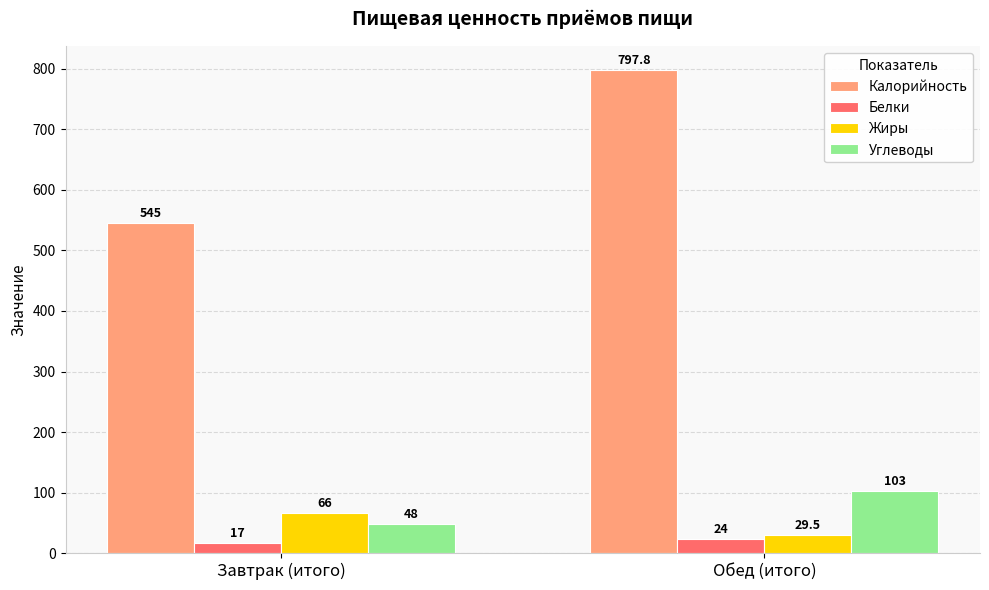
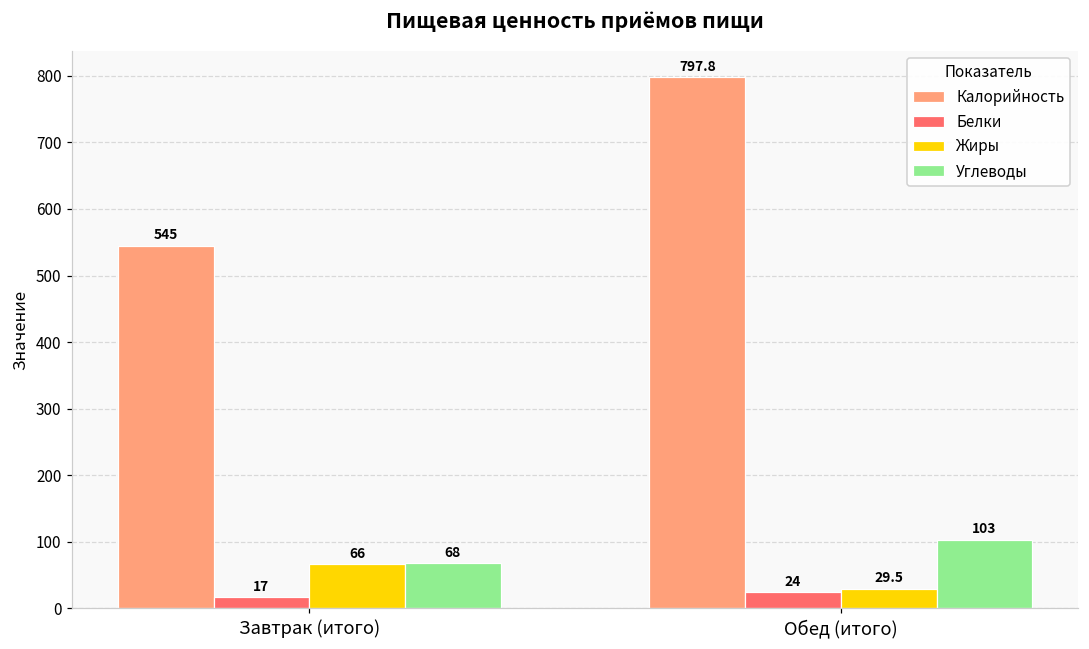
Углеводы, Завтрак (итого): 48 -> 68
